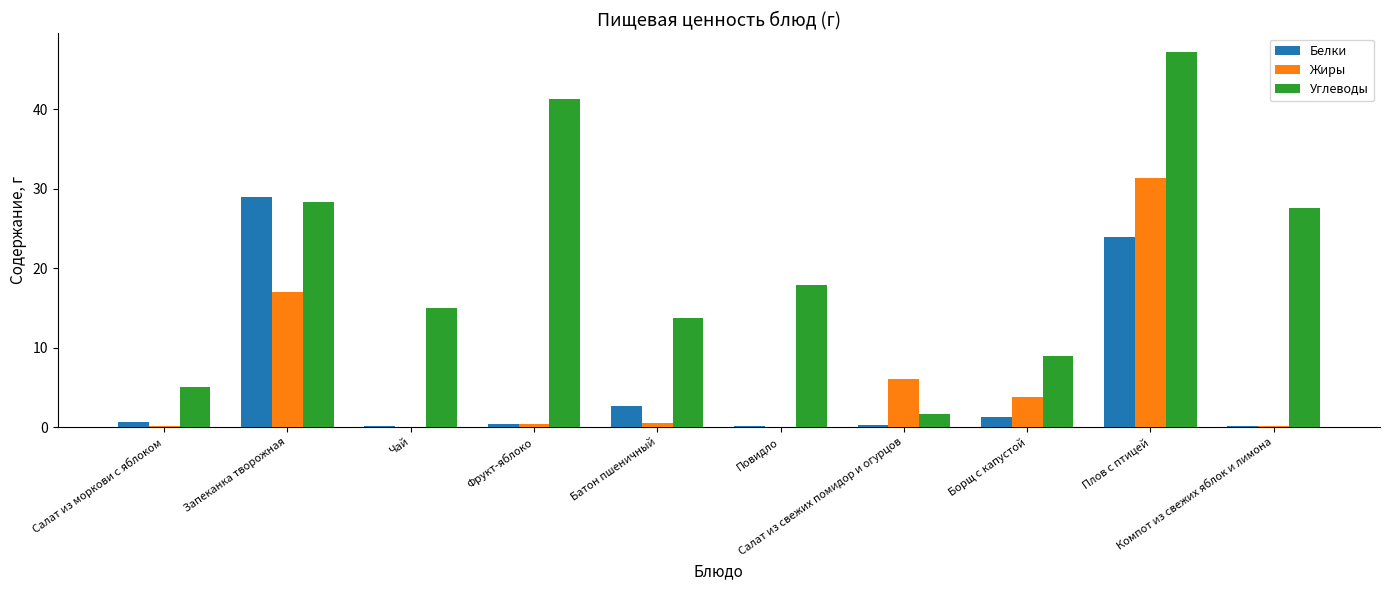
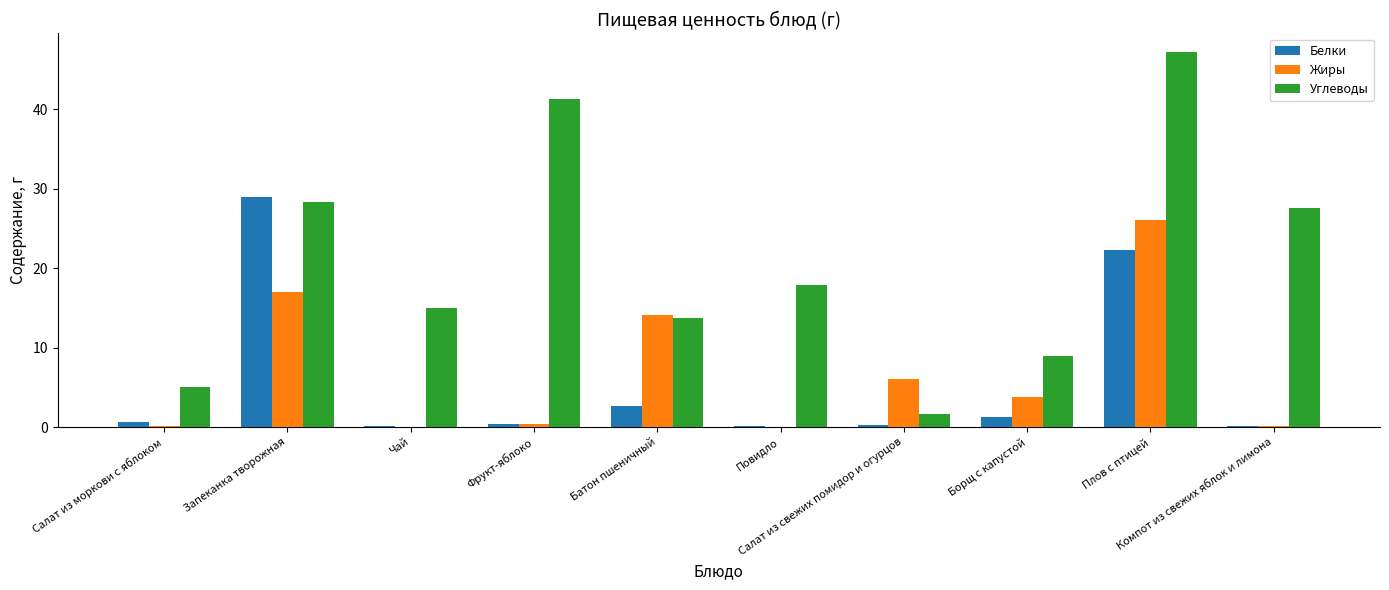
Жиры, Батон пшеничный: 1 -> 14
Белки, Плов с птицей: 24 -> 22
Жиры, Плов с птицей: 31 -> 26
